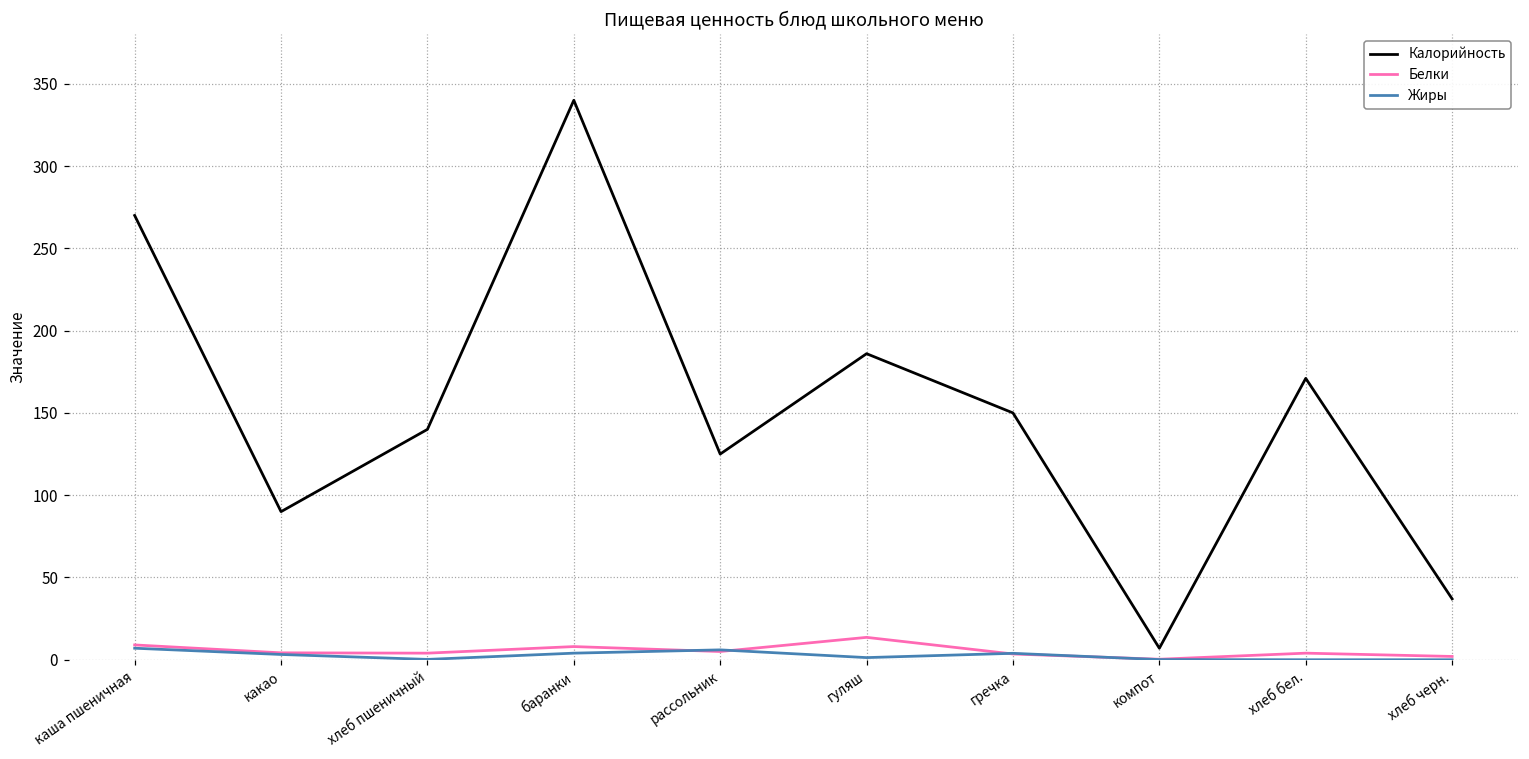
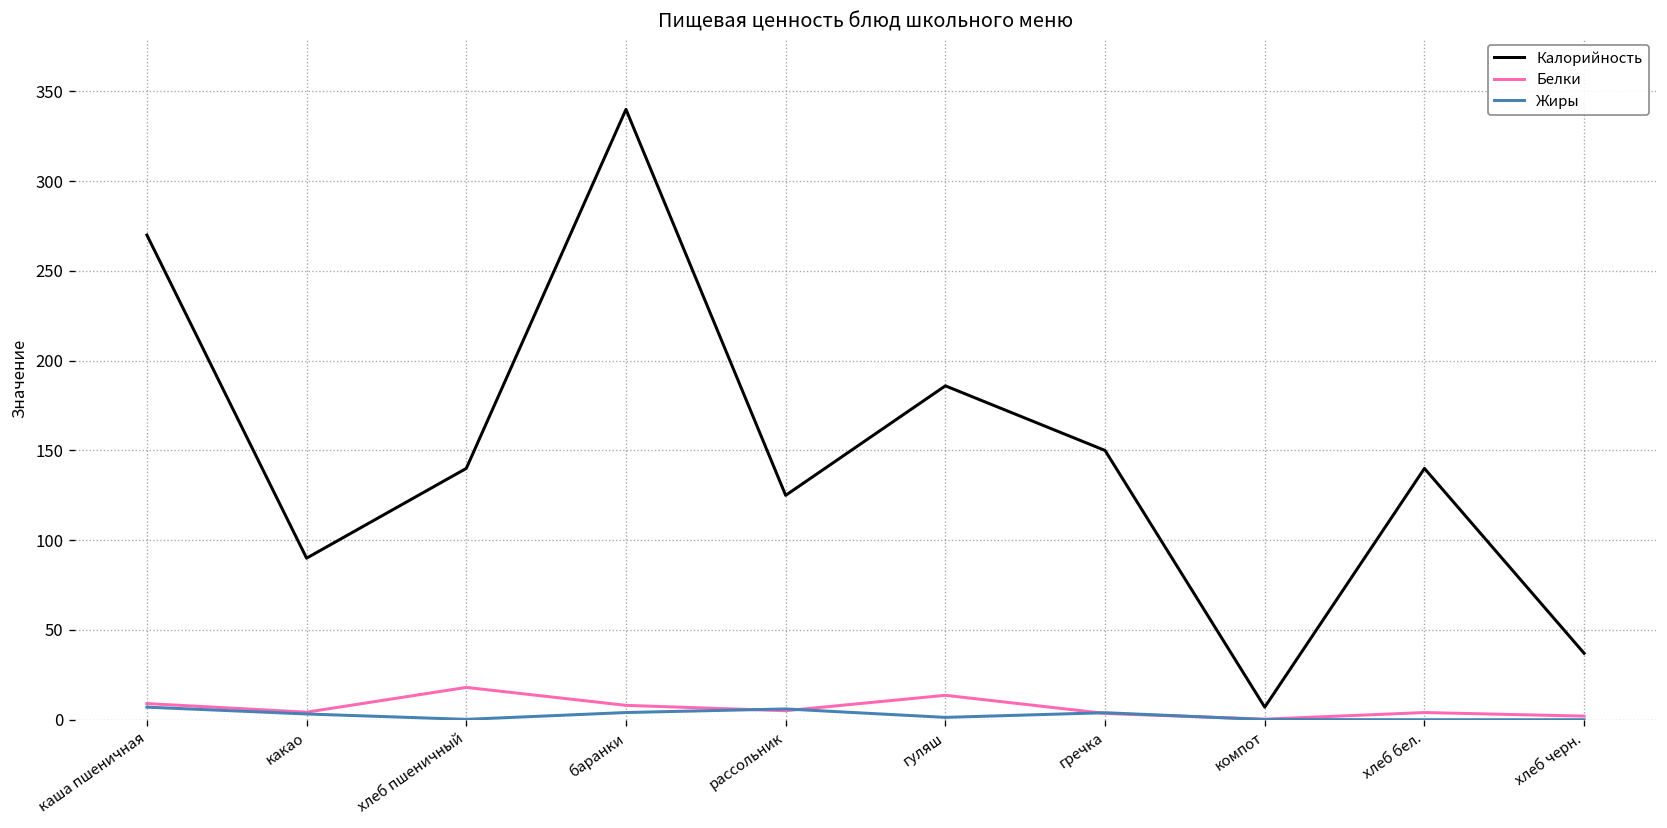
Белки, хлеб пшеничный: 4 -> 18
Калорийность, хлеб бел.: 171 -> 140
